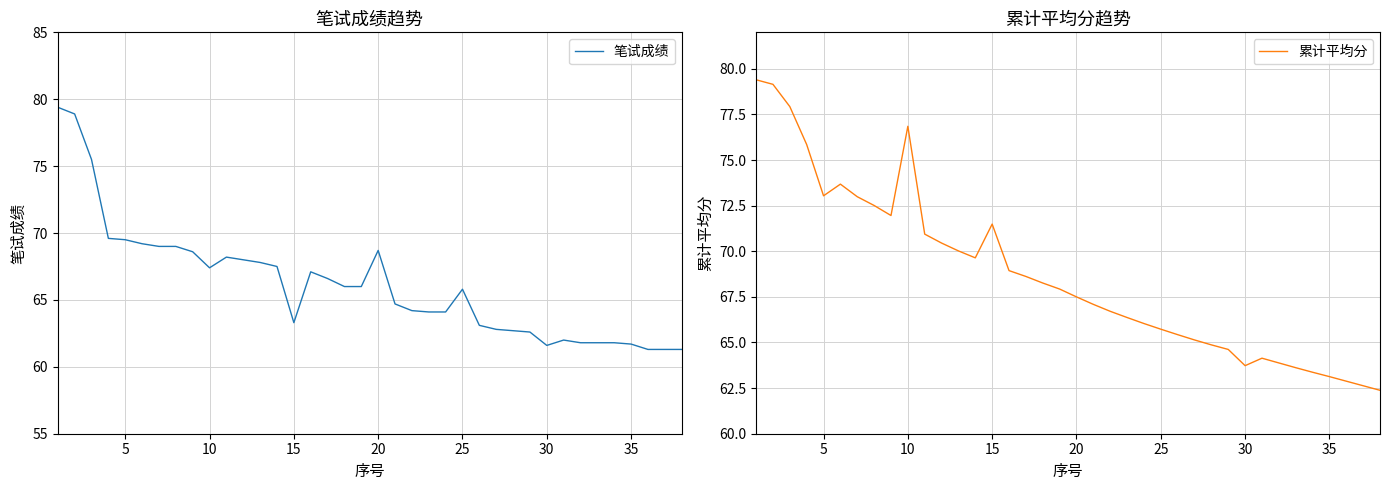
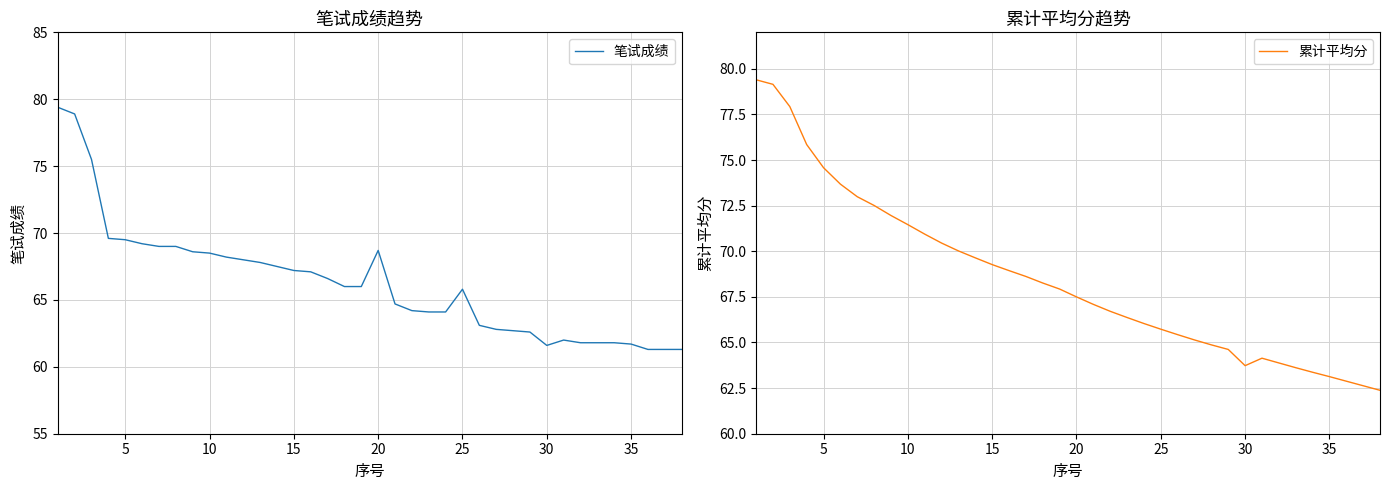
笔试成绩趋势, 10: 67.4 -> 68.5
笔试成绩趋势, 15: 63.3 -> 67.2
累计平均分趋势, 5: 73.0 -> 74.6
累计平均分趋势, 10: 76.9 -> 71.5
累计平均分趋势, 15: 71.5 -> 69.3
